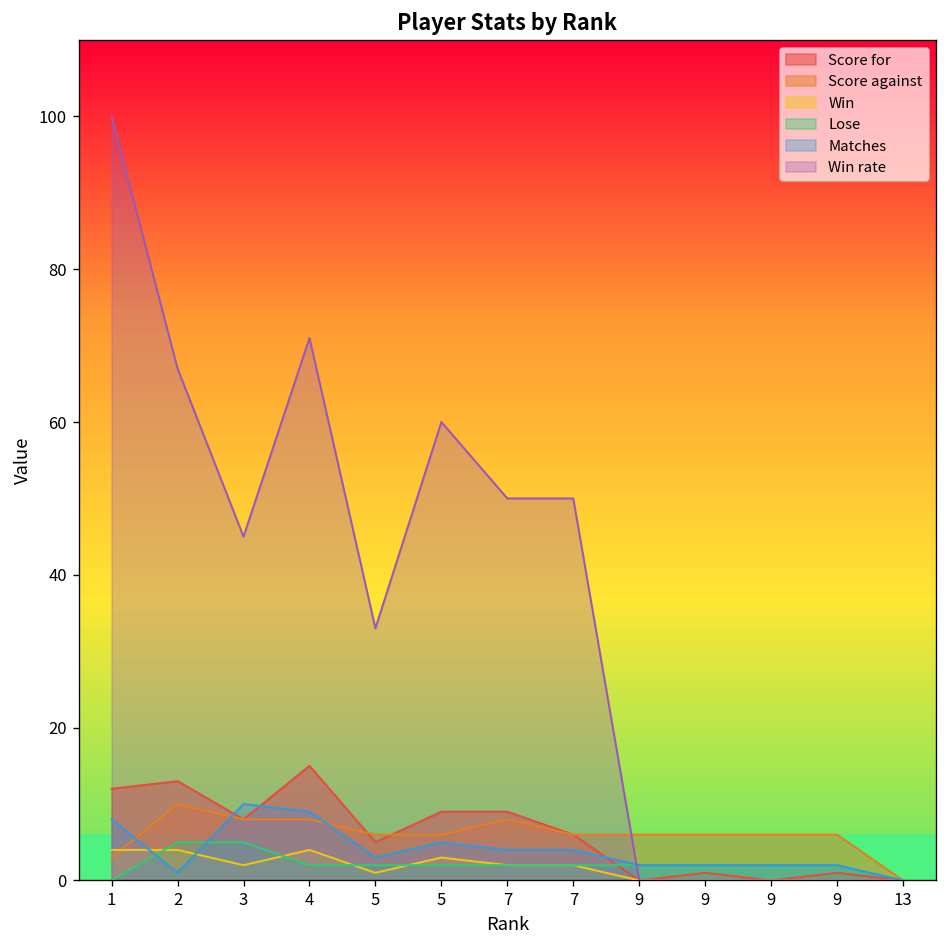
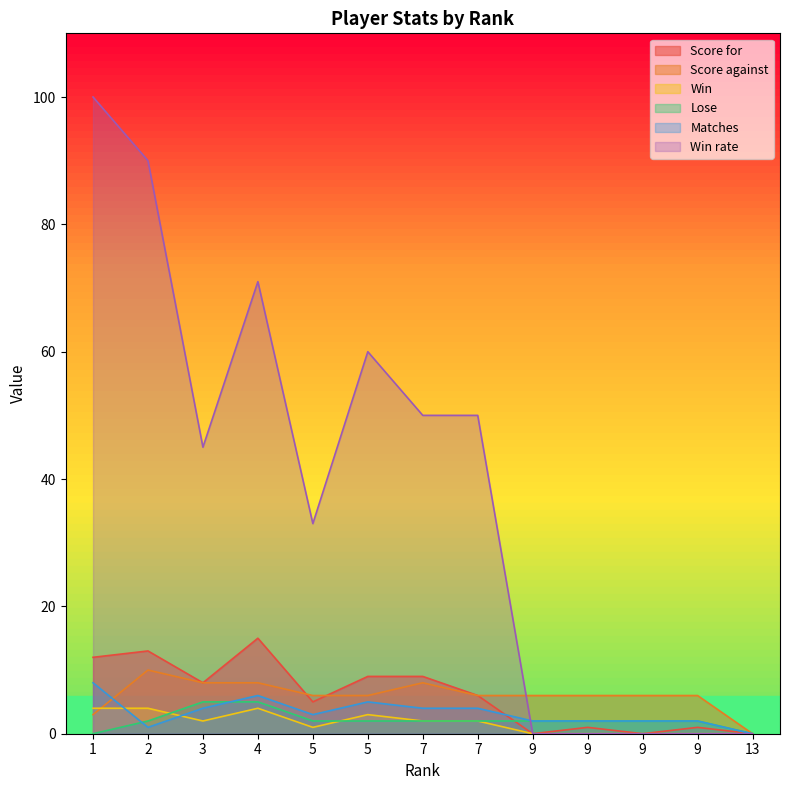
Lose, 2: 5 -> 2
Win rate, 2: 67 -> 90
Matches, 3: 10 -> 4
Lose, 4: 2 -> 5
Matches, 4: 9 -> 6
